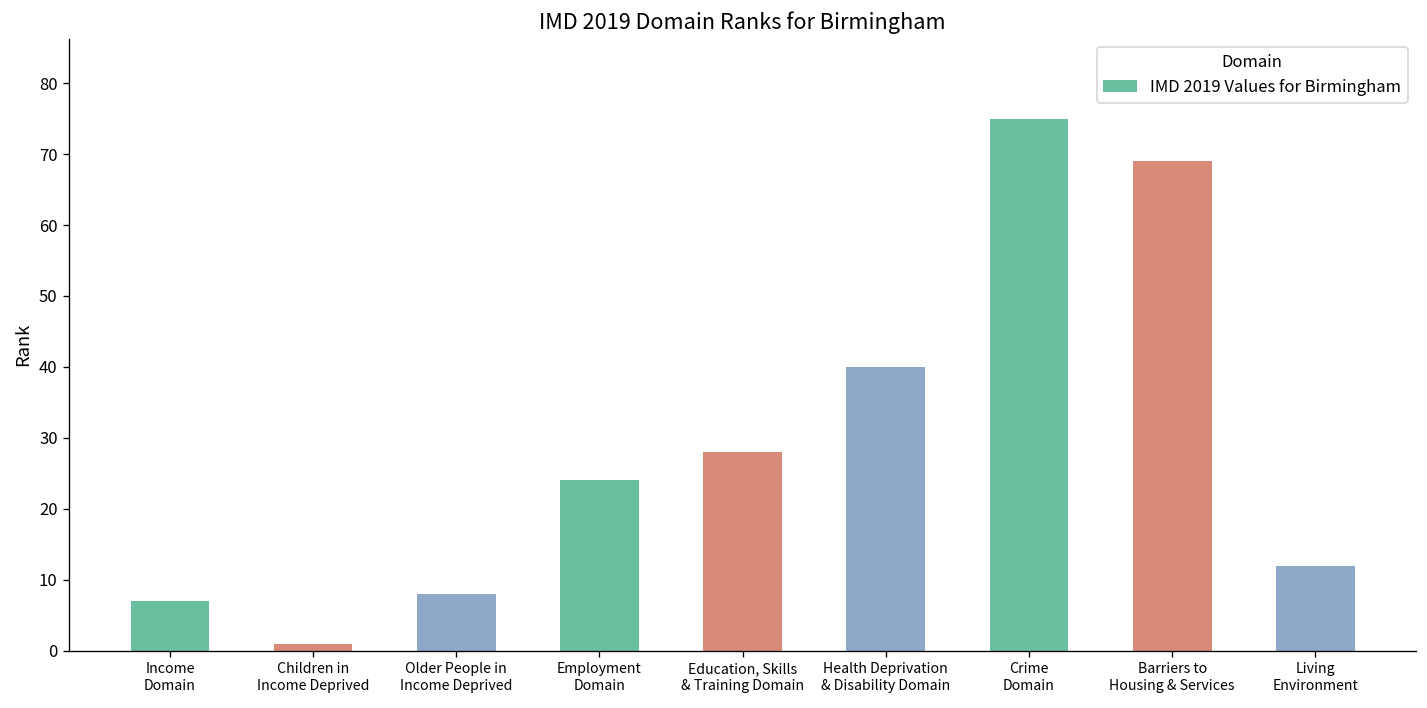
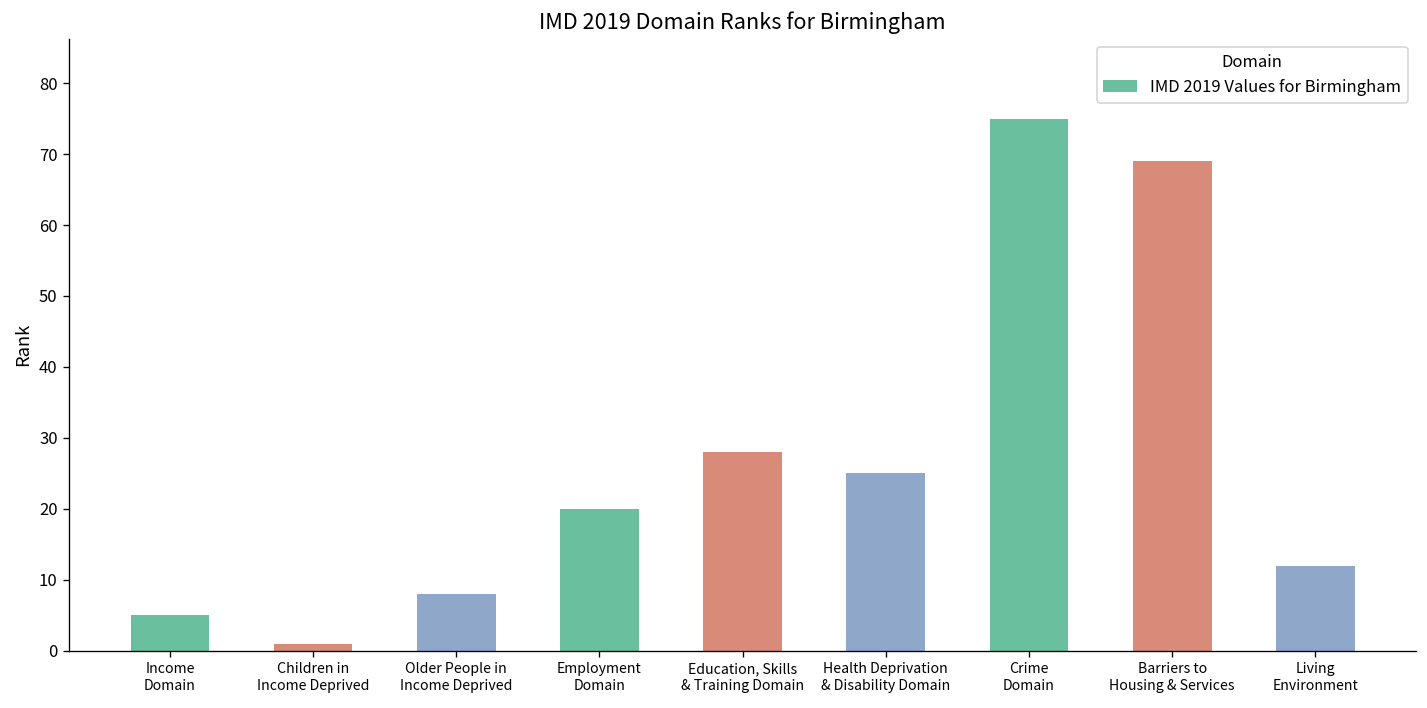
Income Domain: 7 -> 5
Employment Domain: 24 -> 20
Health Deprivation & Disability Domain: 40 -> 25
